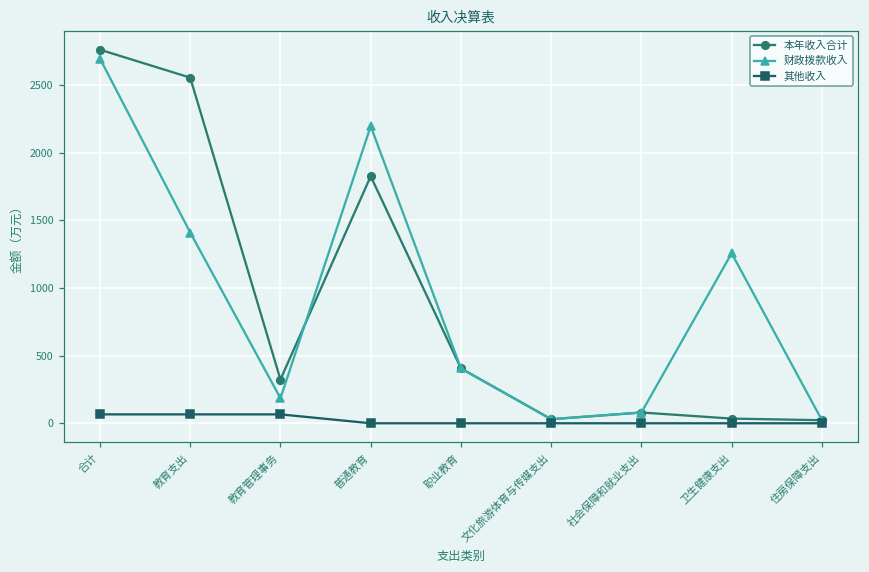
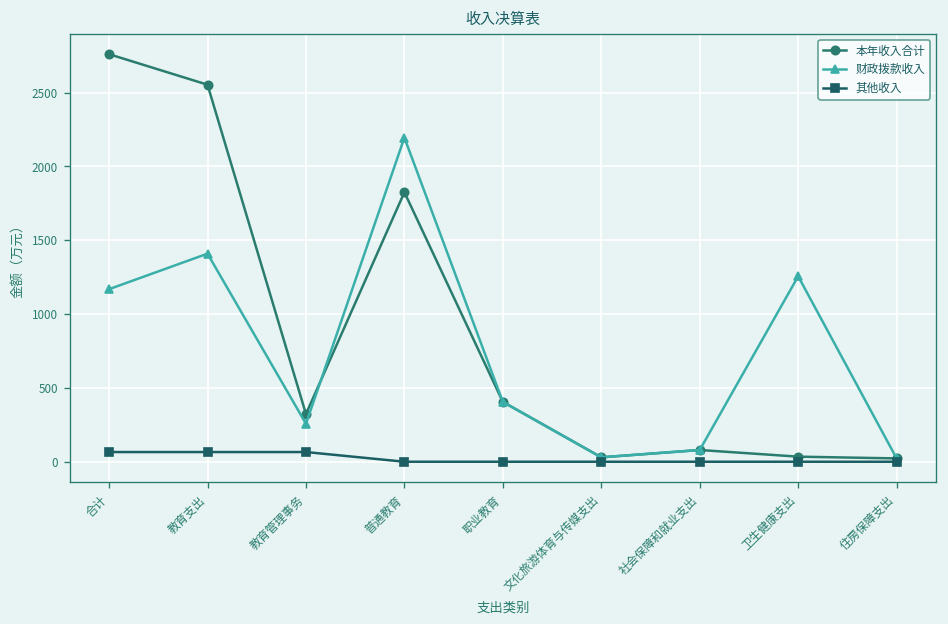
财政拨款收入, 合计: 2690 -> 1170
财政拨款收入, 教育管理事务: 190 -> 260
